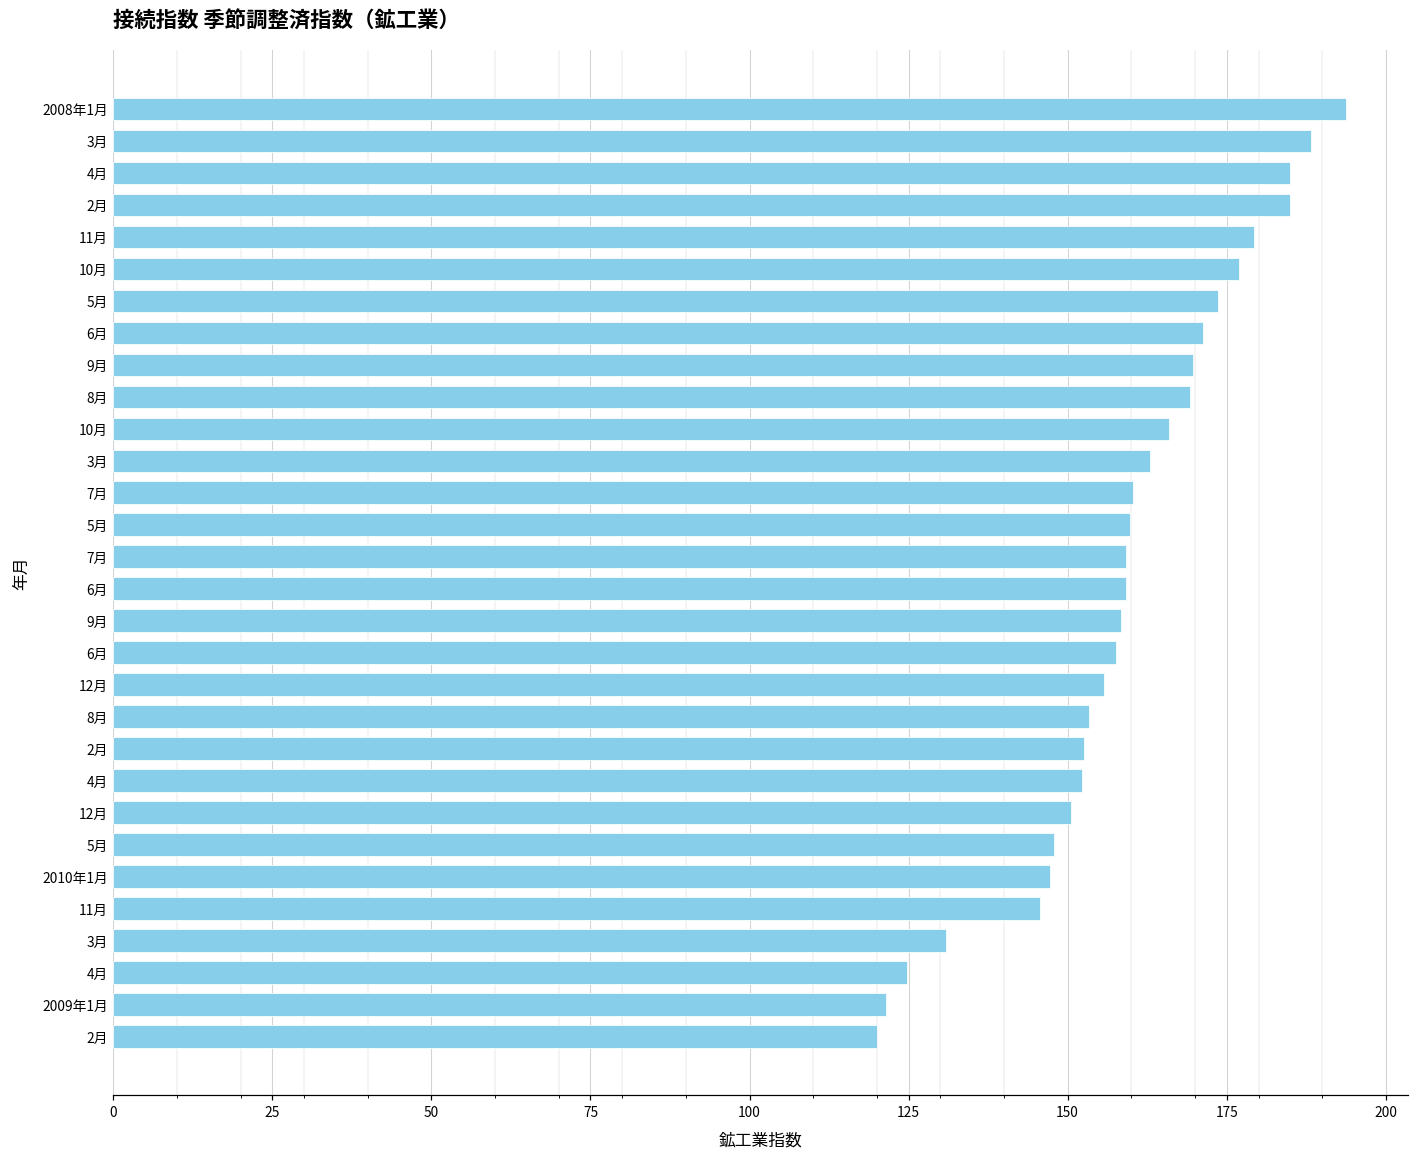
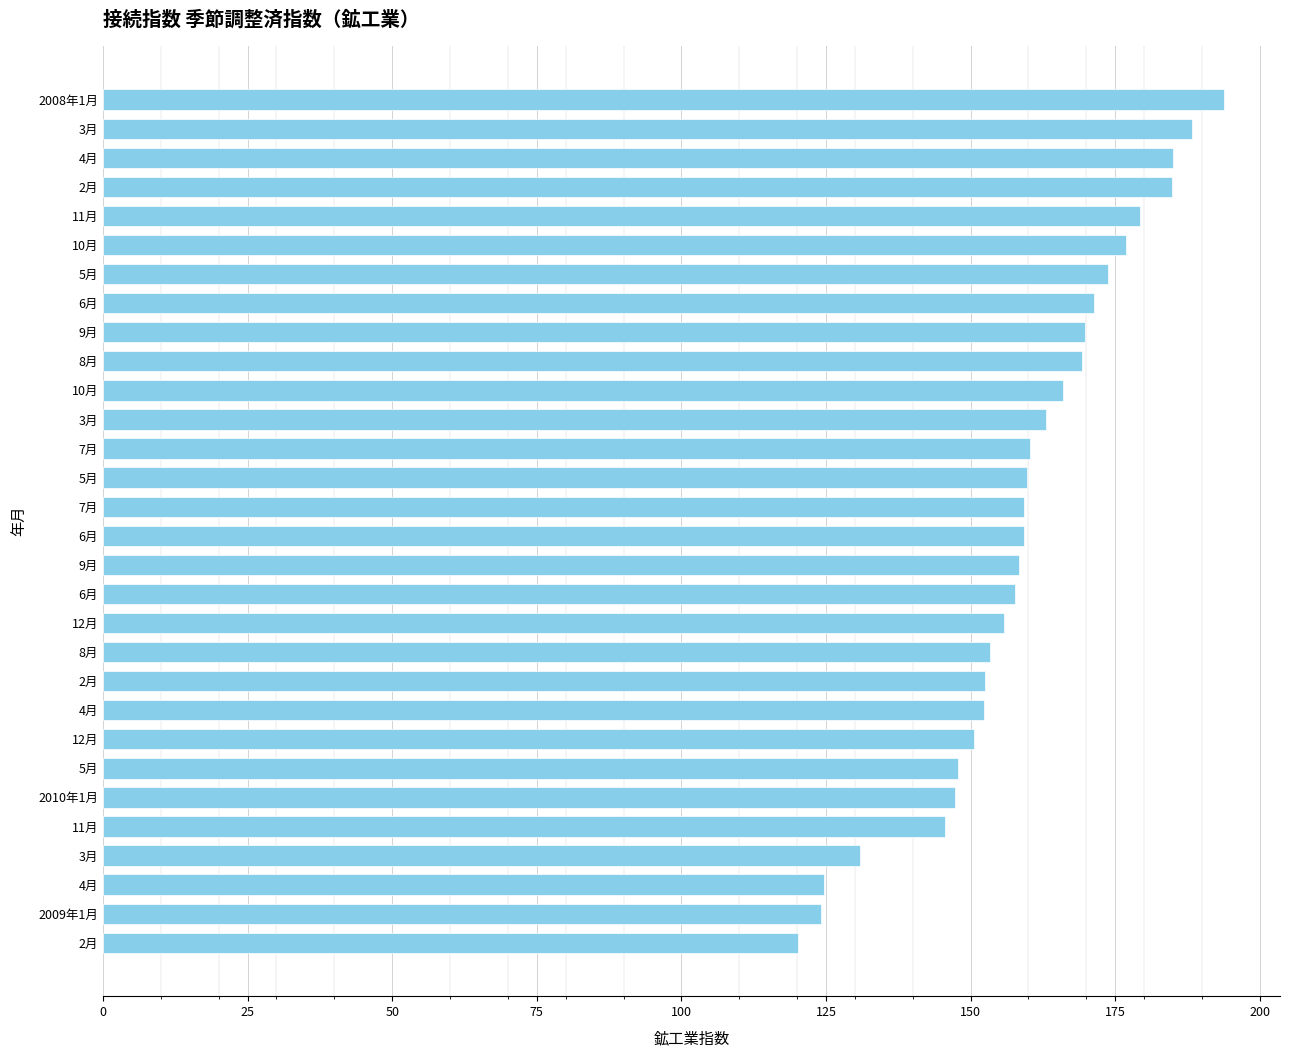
2009年1月: 121 -> 124
